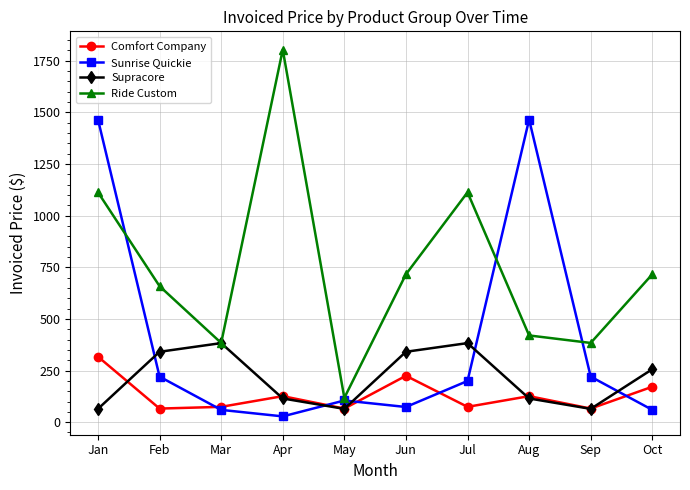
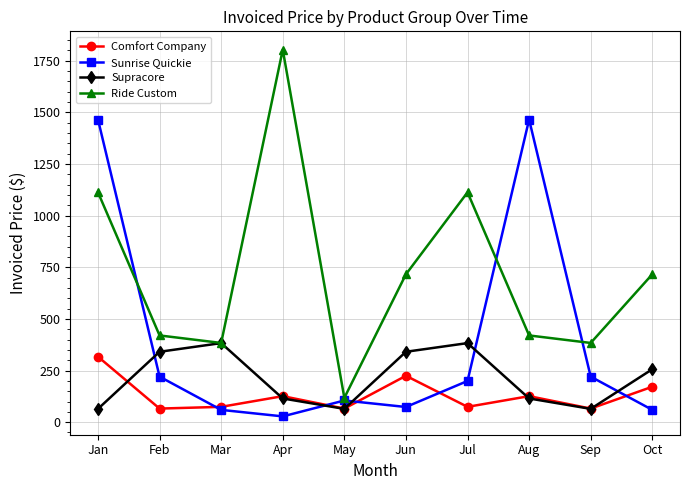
Ride Custom, Feb: 660 -> 420
